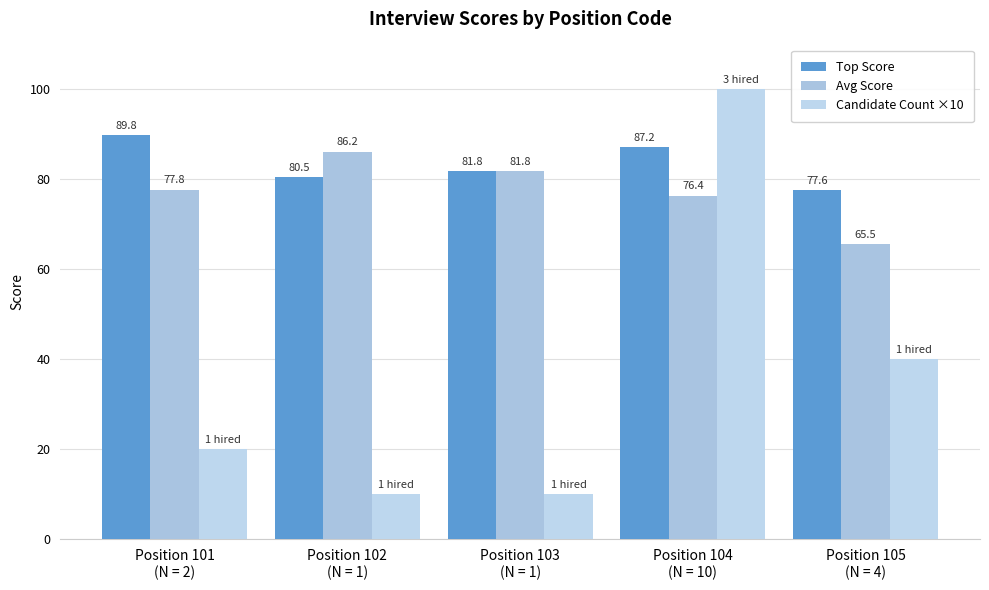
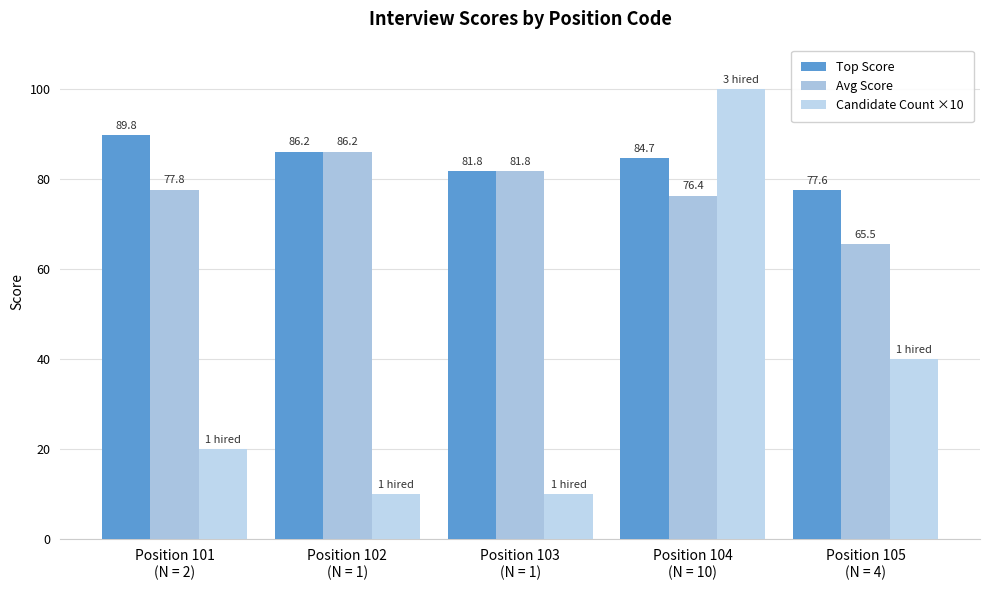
Top Score, Position 102 (N = 1): 80.5 -> 86.2
Top Score, Position 104 (N = 10): 87.2 -> 84.7
